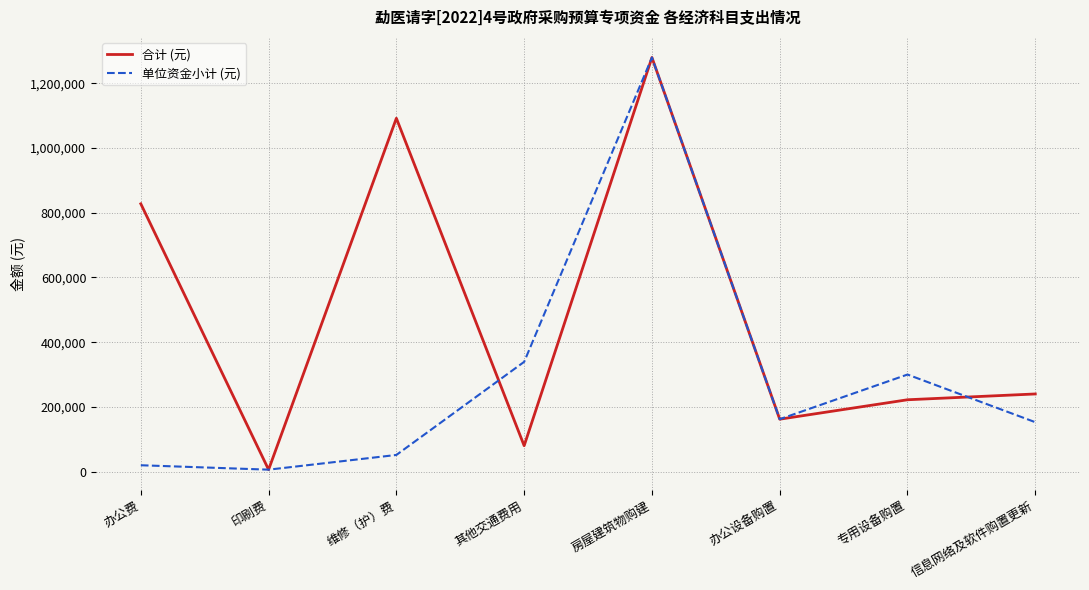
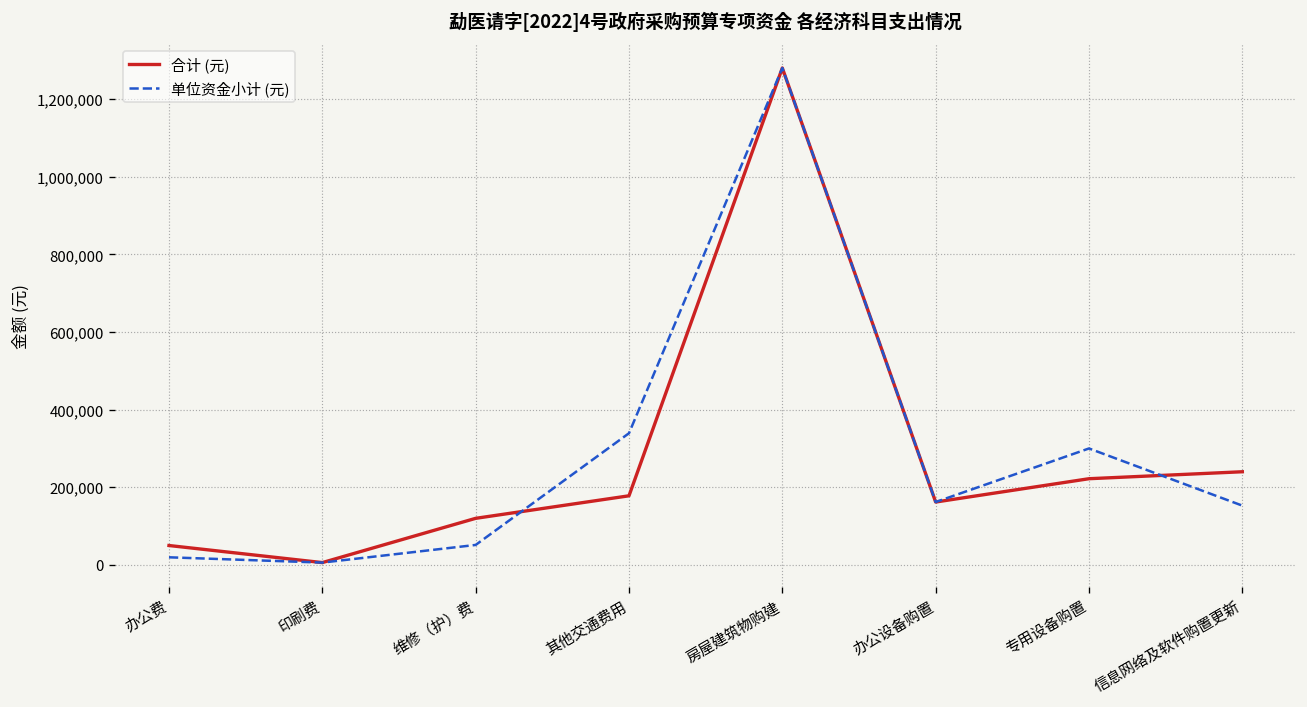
合计 (元), 办公费: 830,000 -> 50,000
合计 (元), 维修（护）费: 1,090,000 -> 120,000
合计 (元), 其他交通费用: 80,000 -> 180,000
